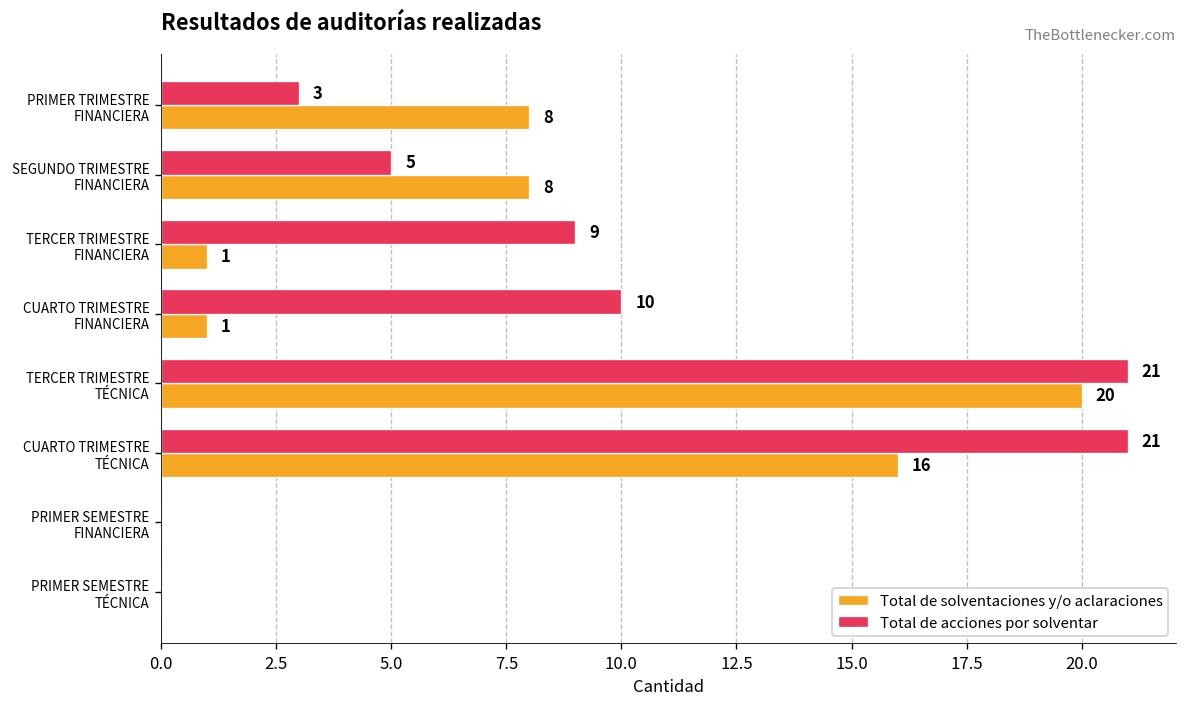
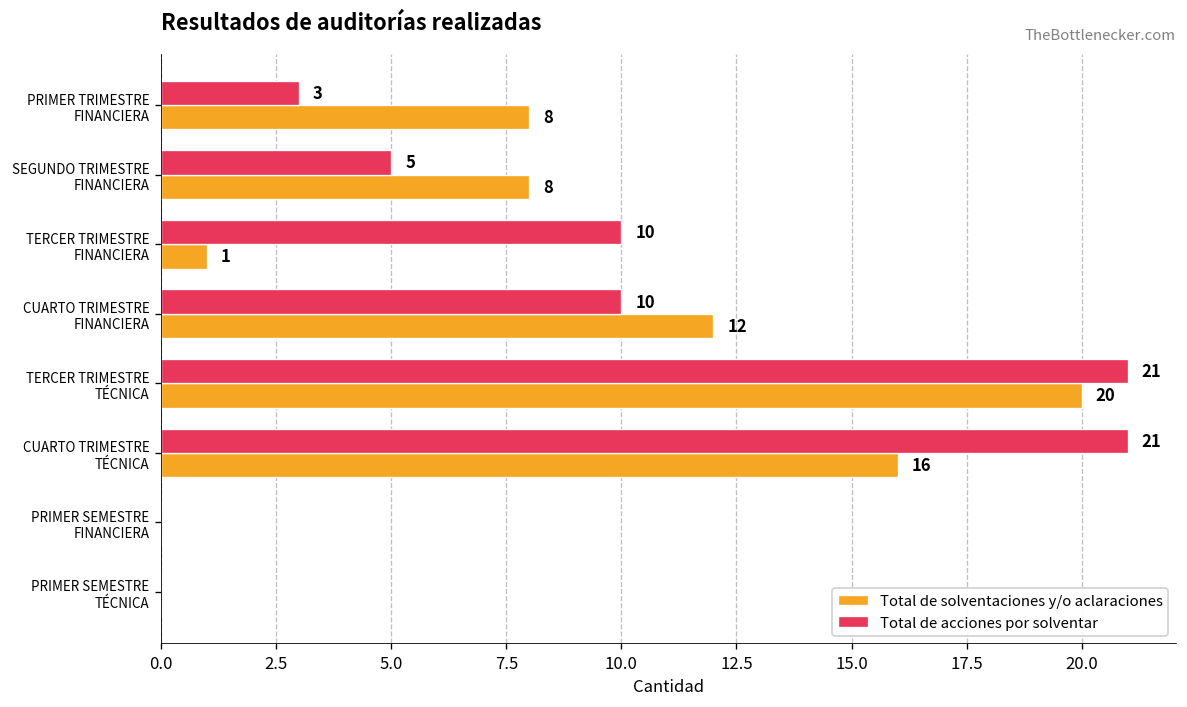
Total de acciones por solventar, TERCER TRIMESTRE FINANCIERA: 9 -> 10
Total de solventaciones y/o aclaraciones, CUARTO TRIMESTRE FINANCIERA: 1 -> 12
